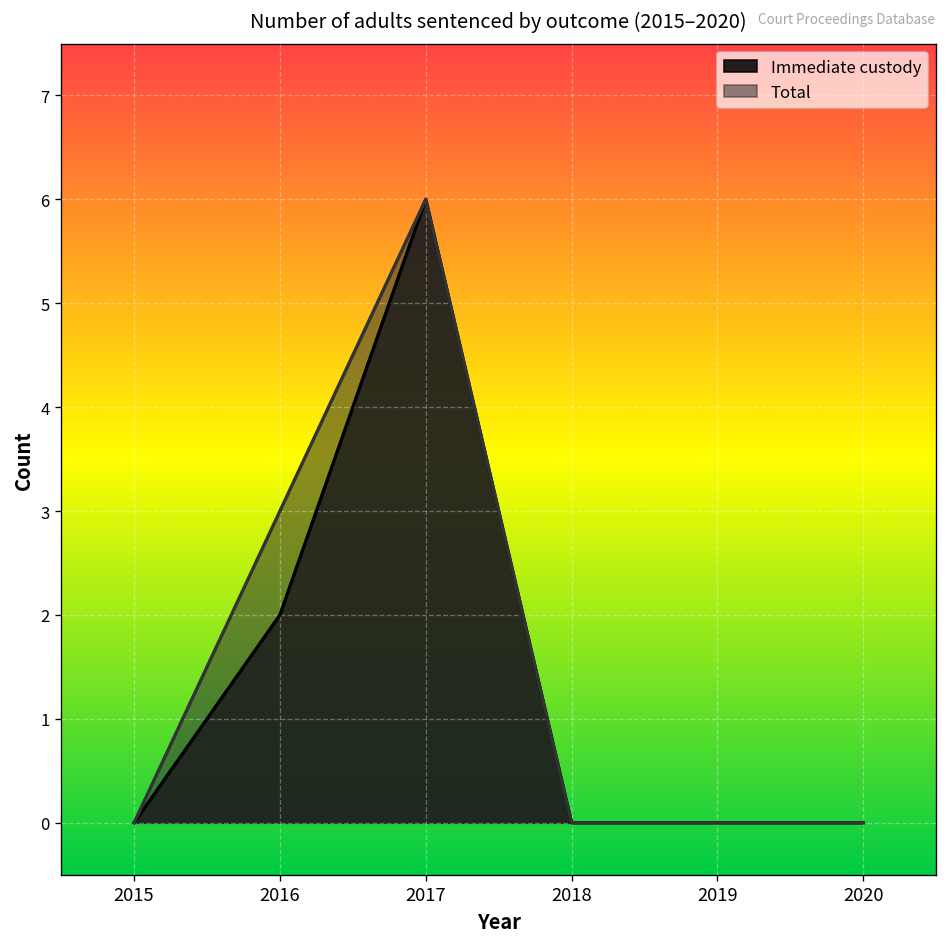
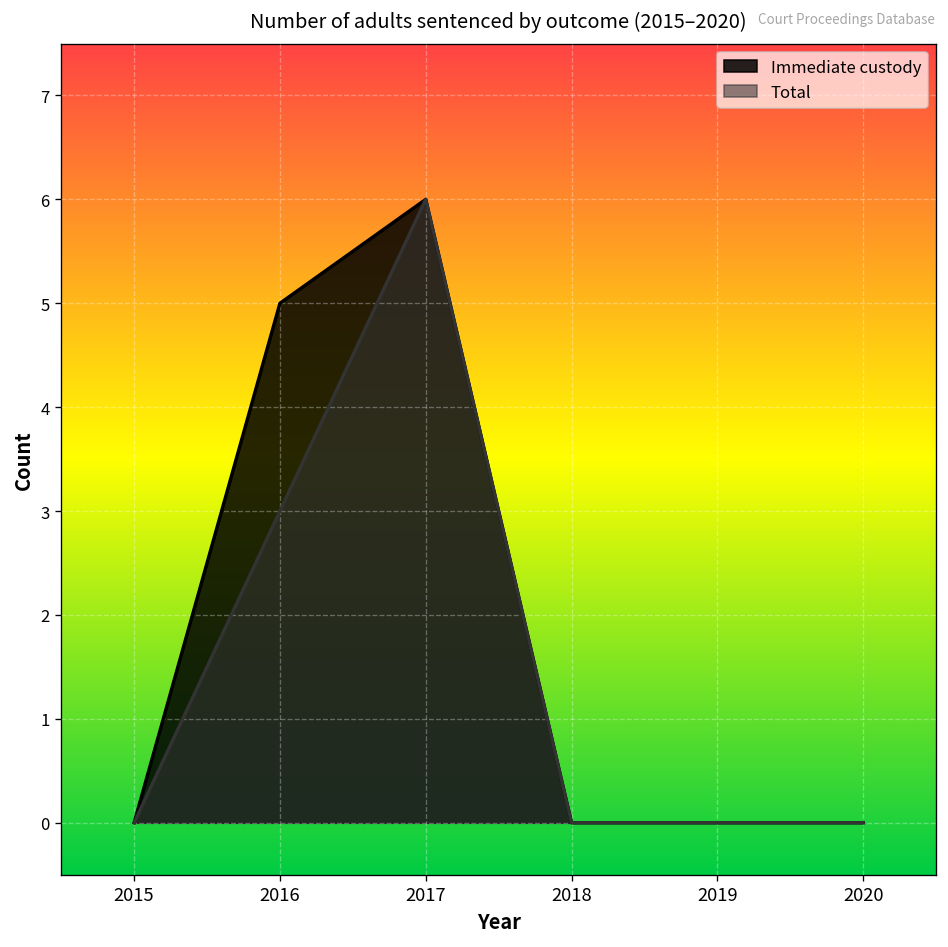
Immediate custody, 2016: 2 -> 5
